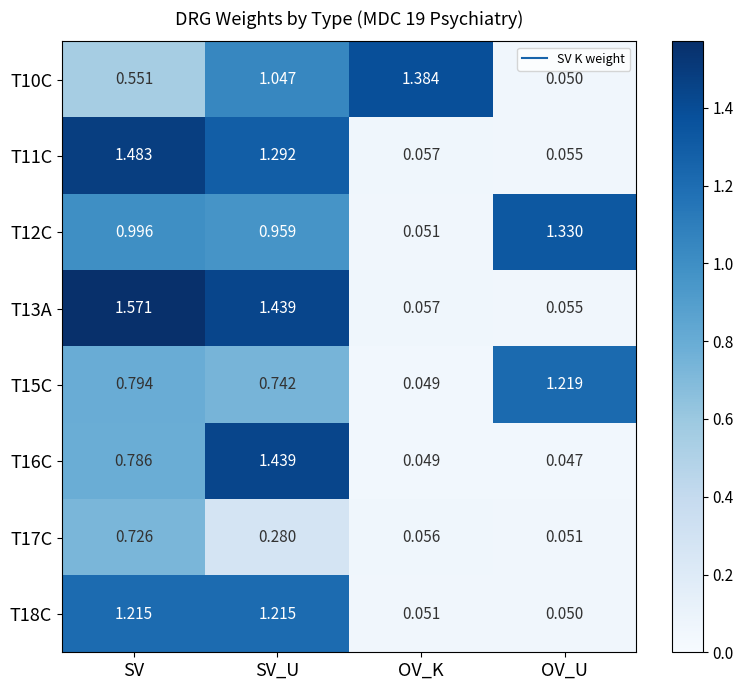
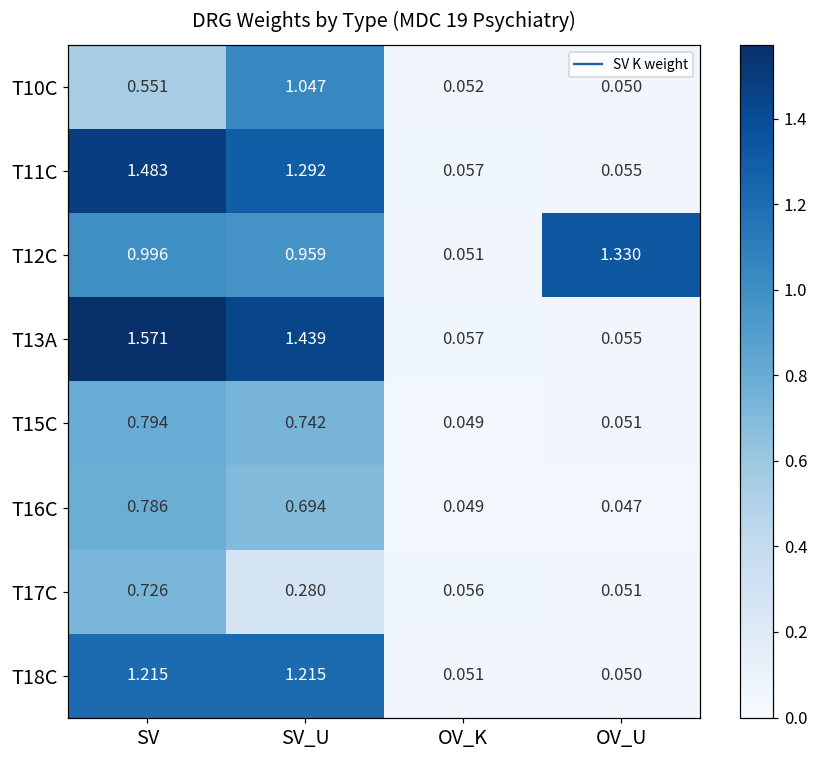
T10C, OV_K: 1.384 -> 0.052
T15C, OV_U: 1.219 -> 0.051
T16C, SV_U: 1.439 -> 0.694
